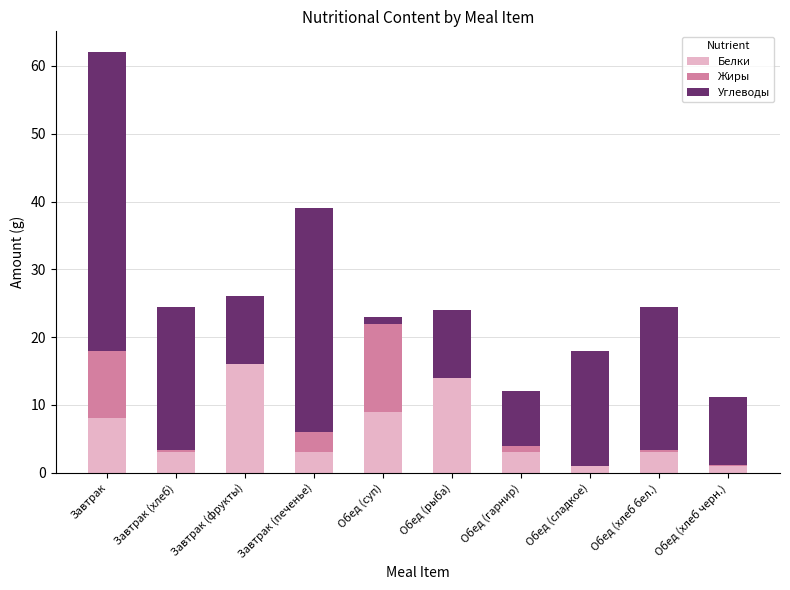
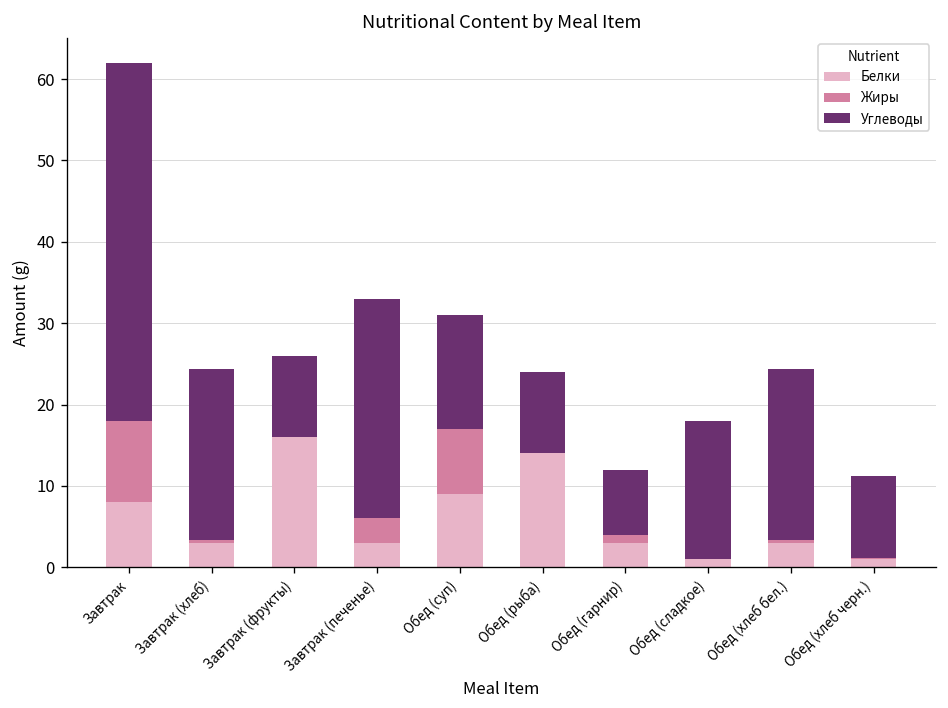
Углеводы, Завтрак (печенье): 33 -> 27
Жиры, Обед (суп): 13 -> 8
Углеводы, Обед (суп): 1 -> 14
